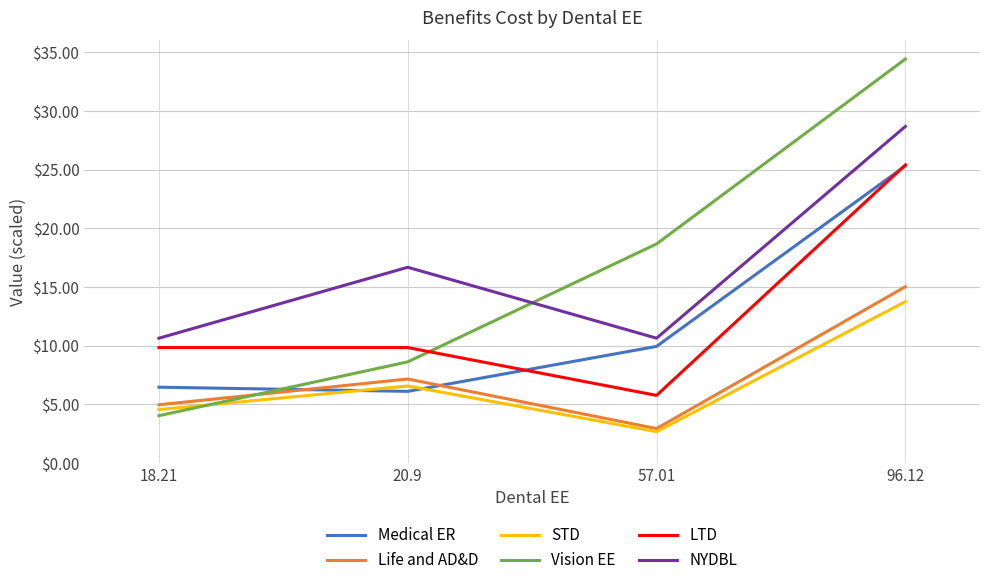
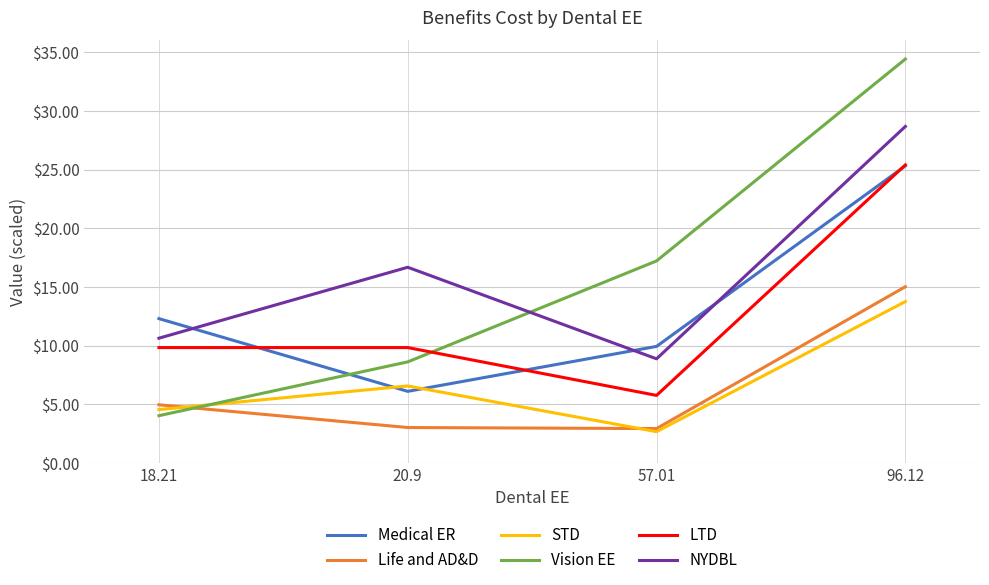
Medical ER, 18.21: $6.5 -> $12.3
Life and AD&D, 20.9: $7.2 -> $3.0
Vision EE, 57.01: $18.7 -> $17.2
NYDBL, 57.01: $10.6 -> $8.9
